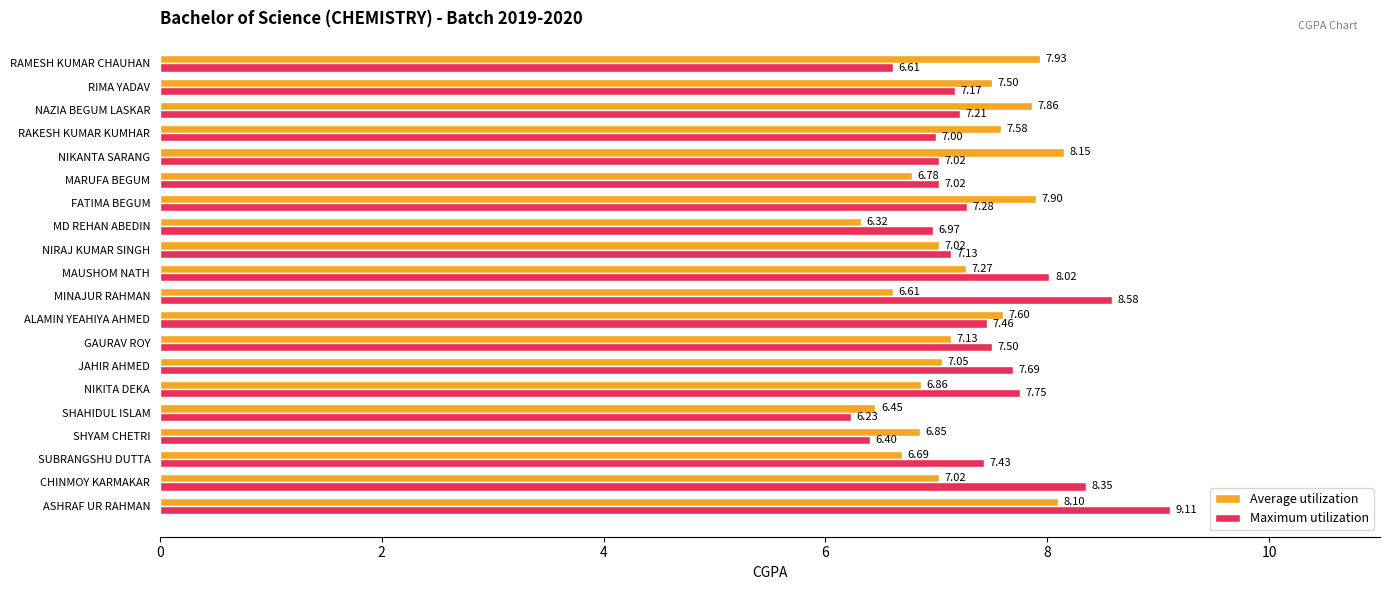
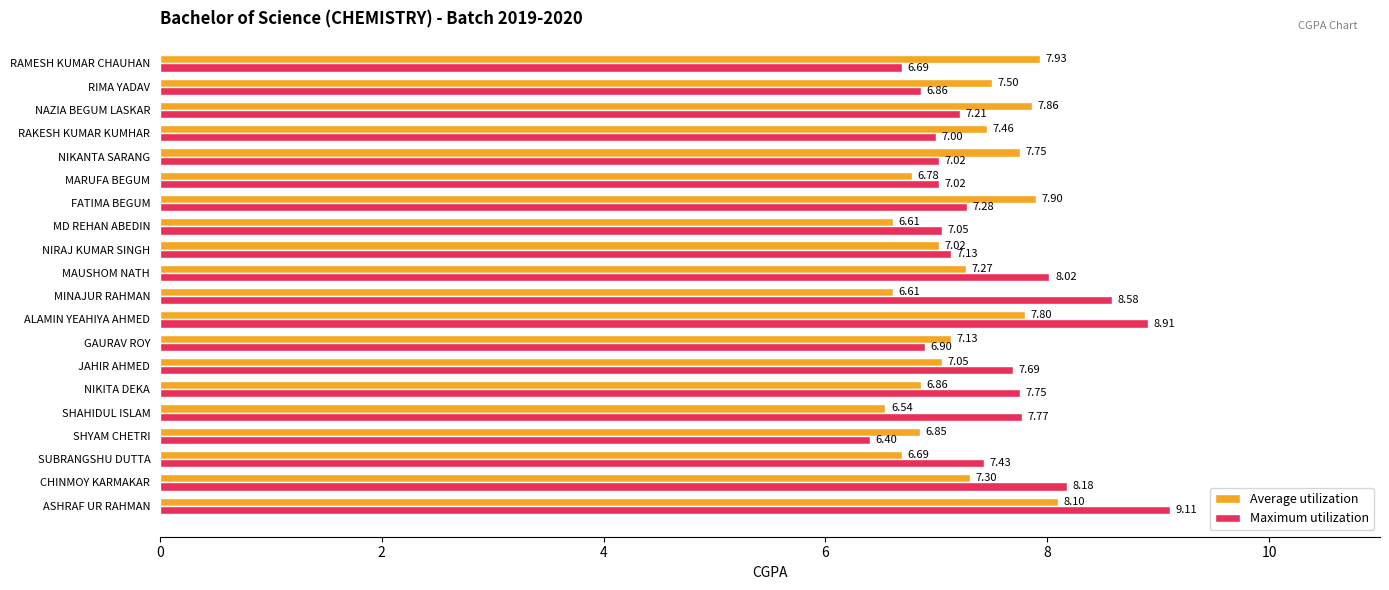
Maximum utilization, RAMESH KUMAR CHAUHAN: 6.61 -> 6.69
Maximum utilization, RIMA YADAV: 7.17 -> 6.86
Average utilization, RAKESH KUMAR KUMHAR: 7.58 -> 7.46
Average utilization, NIKANTA SARANG: 8.15 -> 7.75
Average utilization, MD REHAN ABEDIN: 6.32 -> 6.61
Maximum utilization, MD REHAN ABEDIN: 6.97 -> 7.05
Average utilization, ALAMIN YEAHIYA AHMED: 7.60 -> 7.80
Maximum utilization, ALAMIN YEAHIYA AHMED: 7.46 -> 8.91
Maximum utilization, GAURAV ROY: 7.50 -> 6.90
Average utilization, SHAHIDUL ISLAM: 6.45 -> 6.54
Maximum utilization, SHAHIDUL ISLAM: 6.23 -> 7.77
Average utilization, CHINMOY KARMAKAR: 7.02 -> 7.30
Maximum utilization, CHINMOY KARMAKAR: 8.35 -> 8.18
